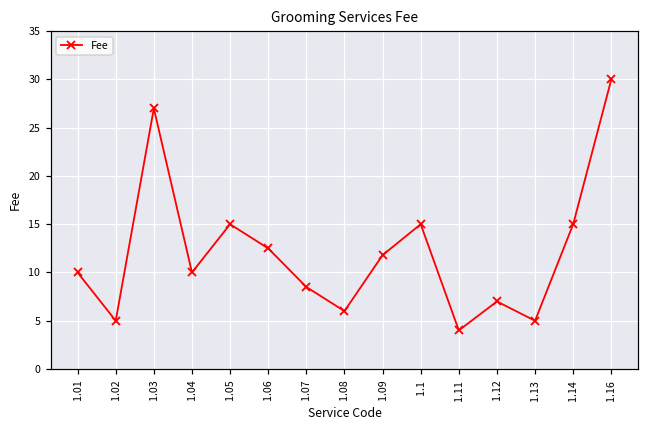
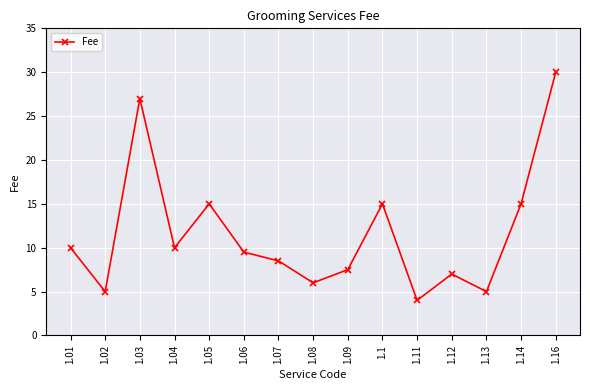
1.06: 13 -> 10
1.09: 12 -> 8
